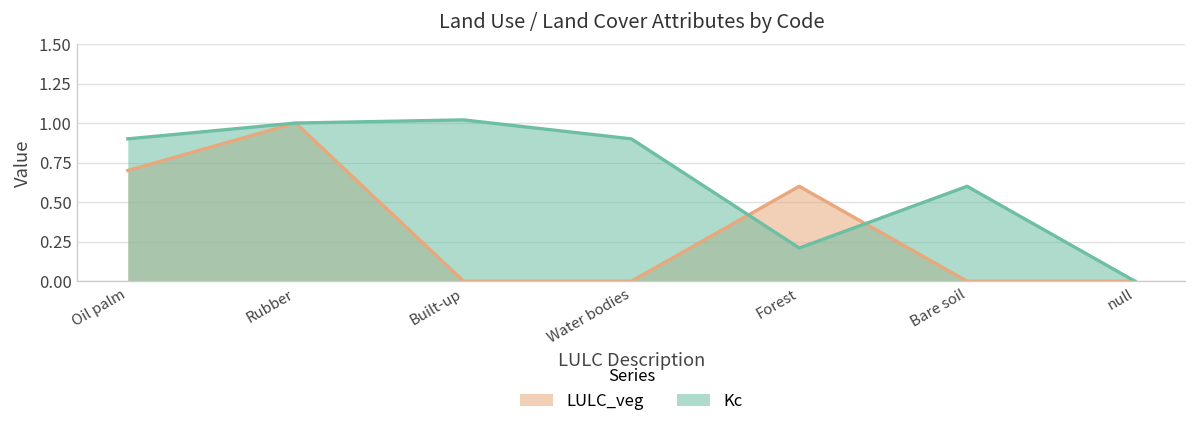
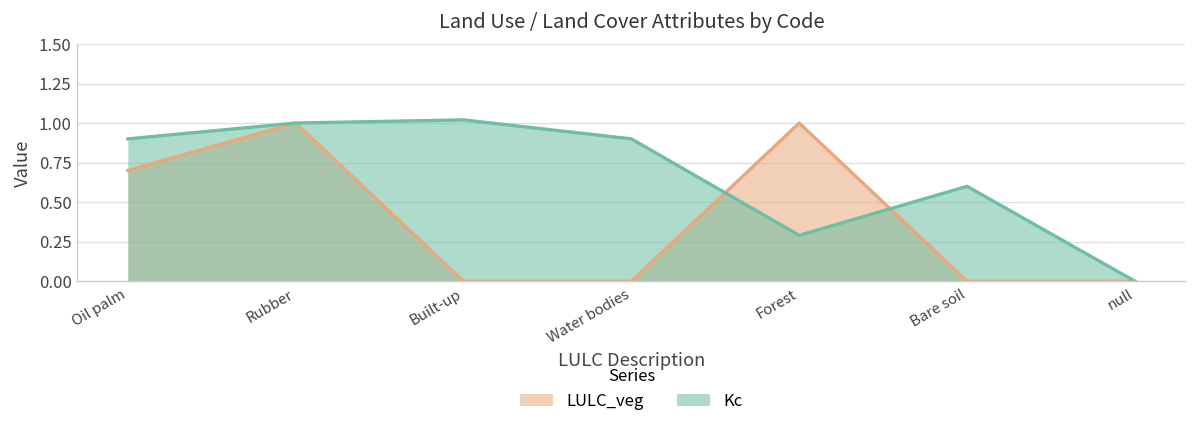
LULC_veg, Forest: 0.6 -> 1.0
Kc, Forest: 0.21 -> 0.29
